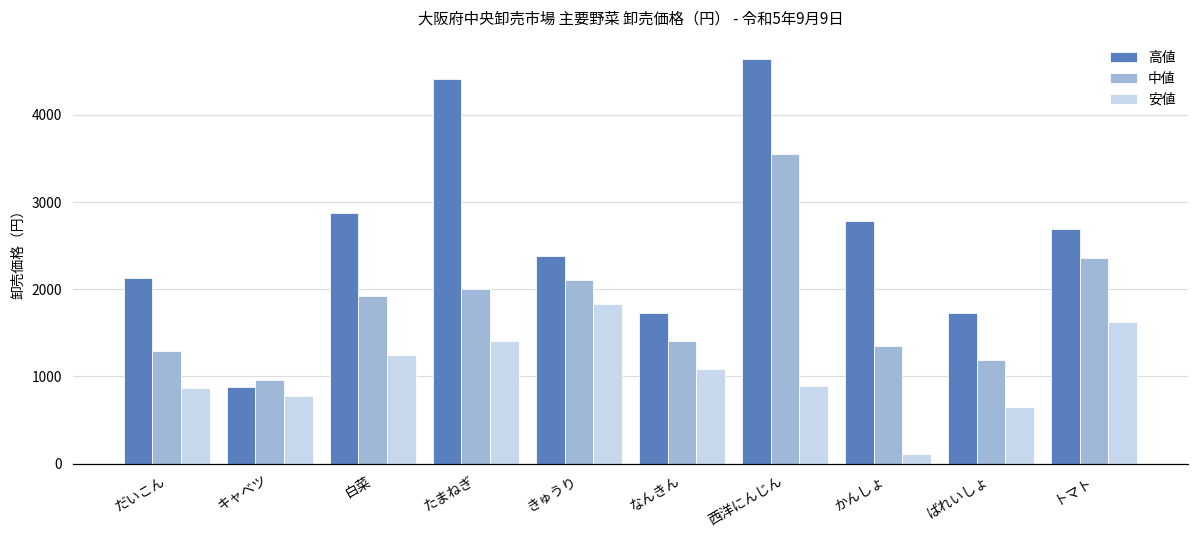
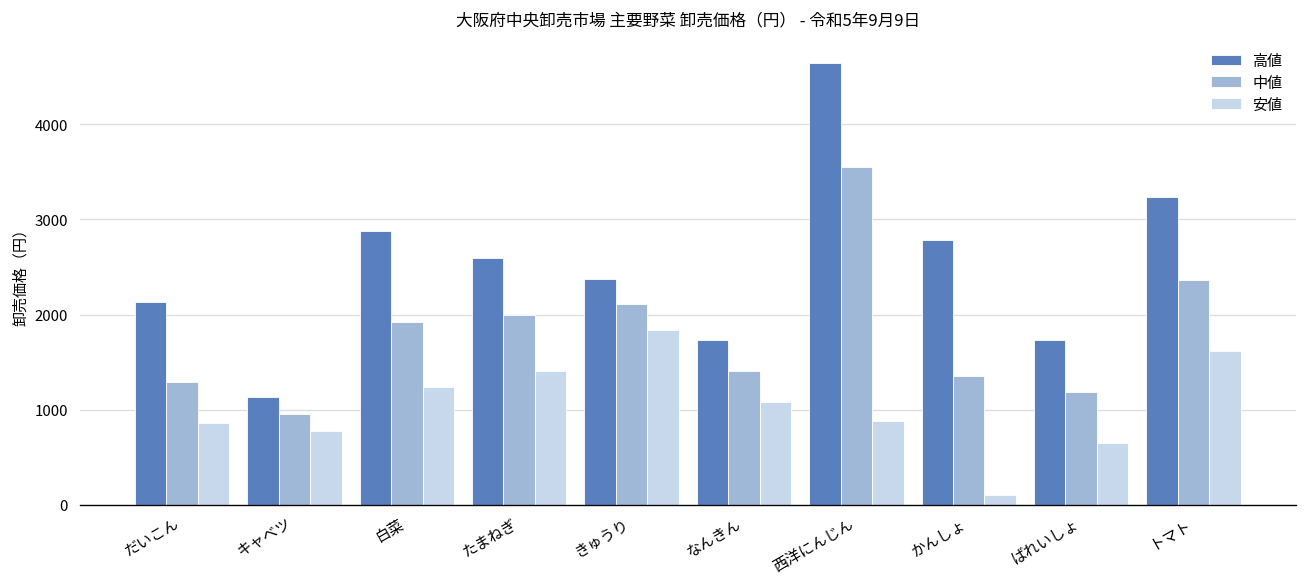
高値, キャベツ: 900 -> 1100
高値, たまねぎ: 4400 -> 2600
高値, トマト: 2700 -> 3200
